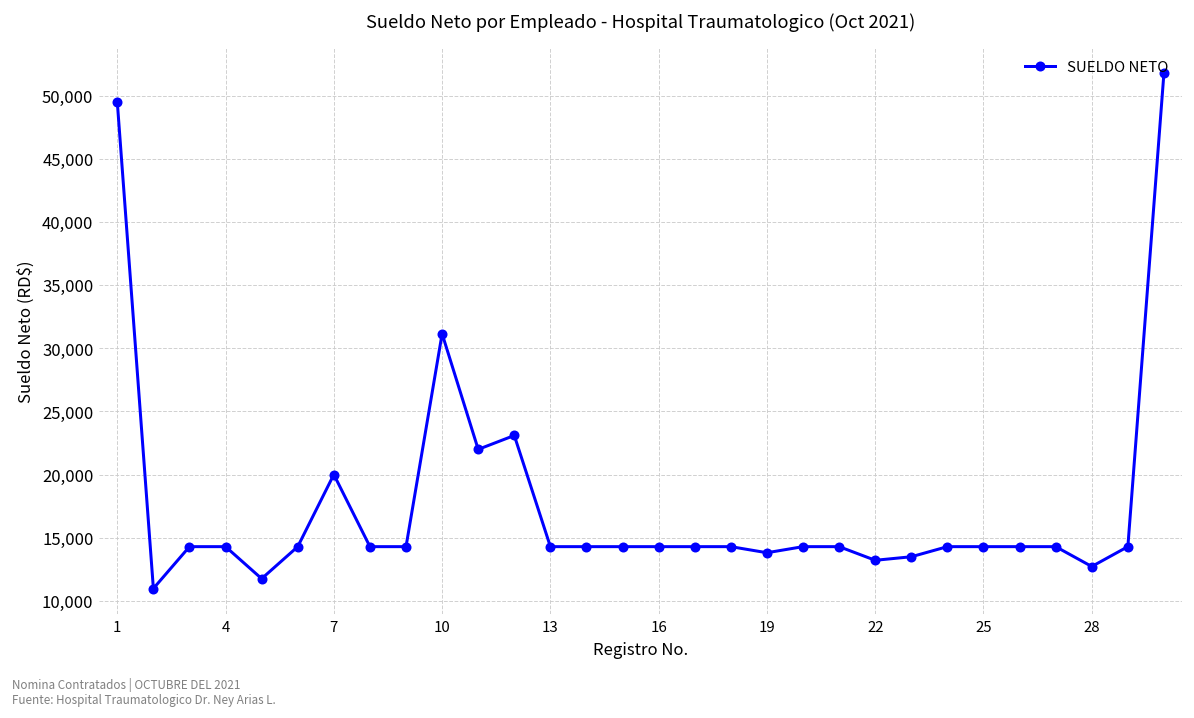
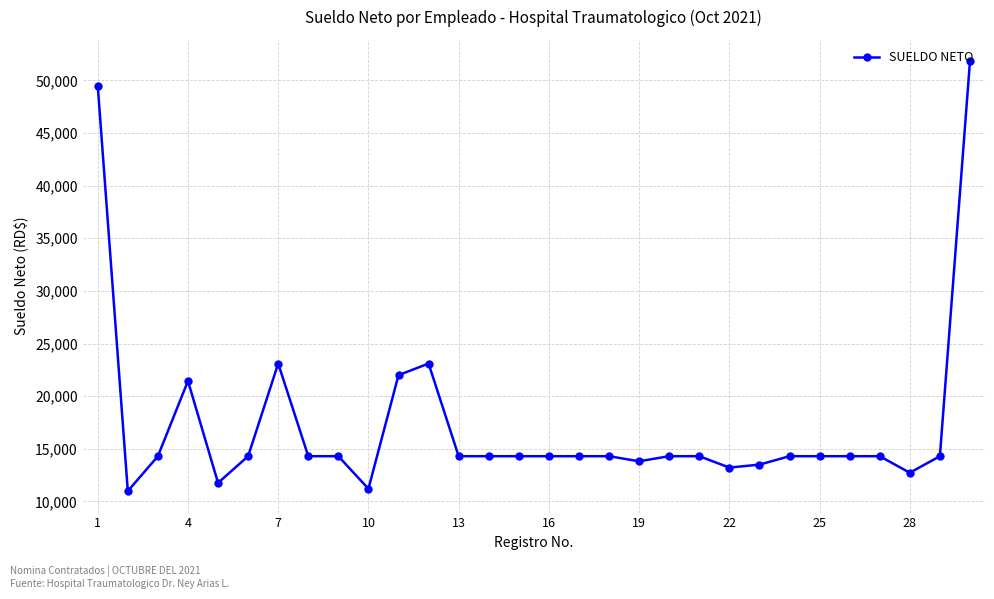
4: 14,300 -> 21,400
7: 20,000 -> 23,100
10: 31,200 -> 11,200
